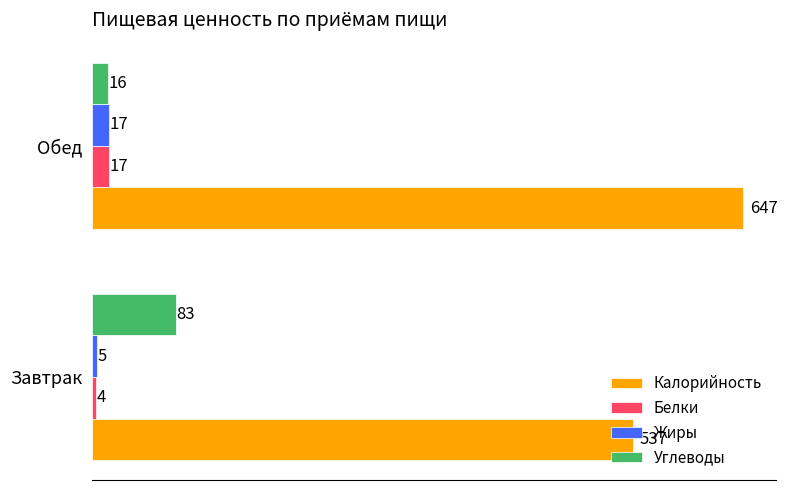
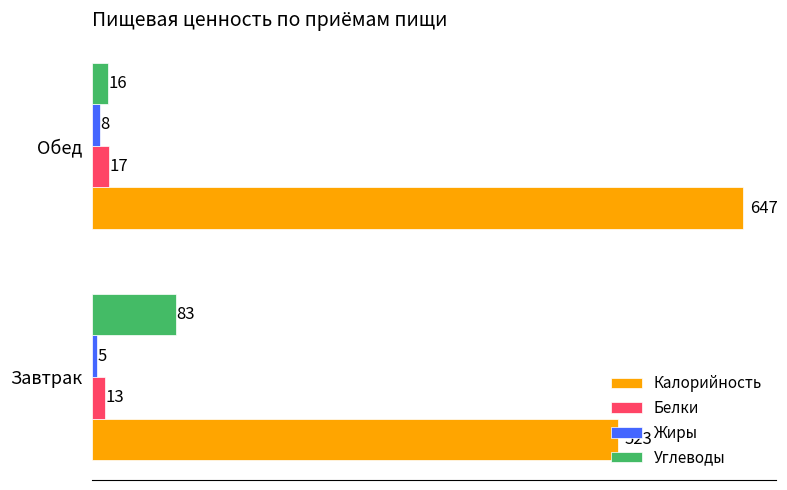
Жиры, Обед: 17 -> 8
Белки, Завтрак: 4 -> 13
Калорийность, Завтрак: 537 -> 523
